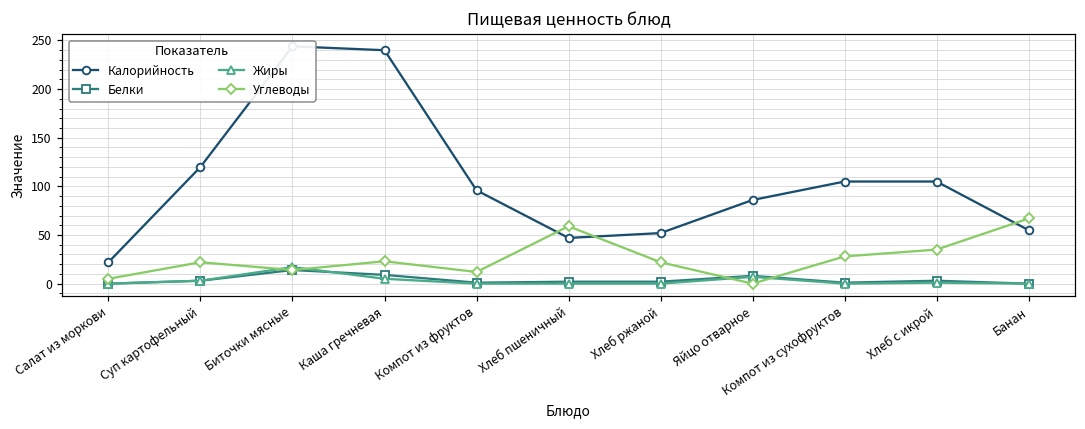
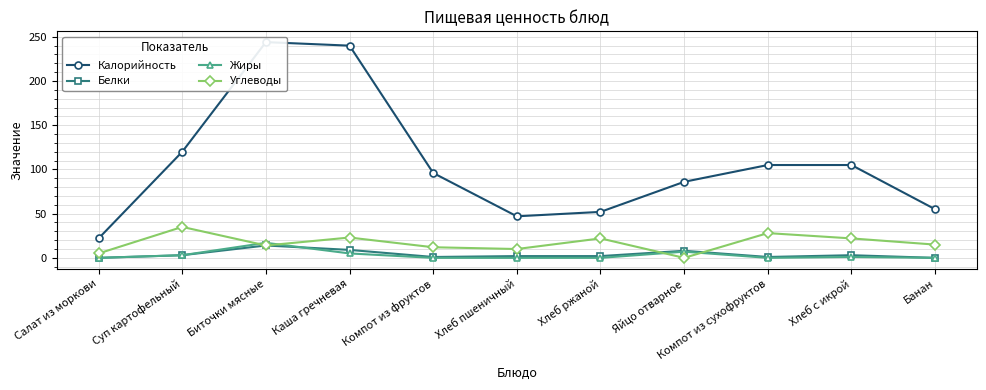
Углеводы, Суп картофельный: 20 -> 40
Углеводы, Хлеб пшеничный: 60 -> 10
Углеводы, Хлеб с икрой: 40 -> 20
Углеводы, Банан: 70 -> 20
